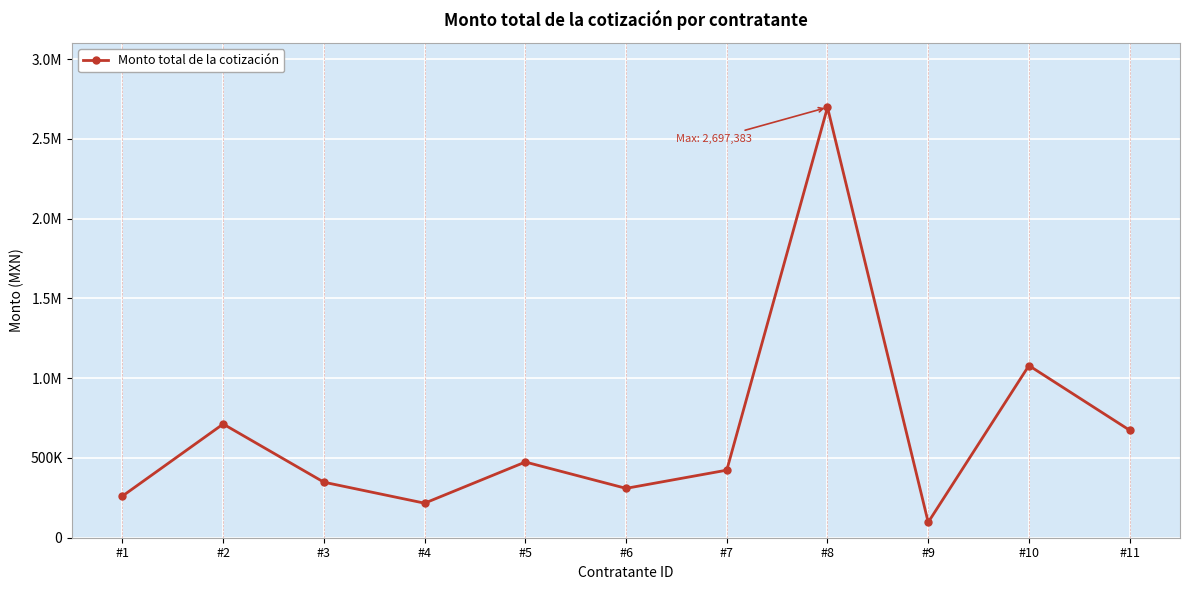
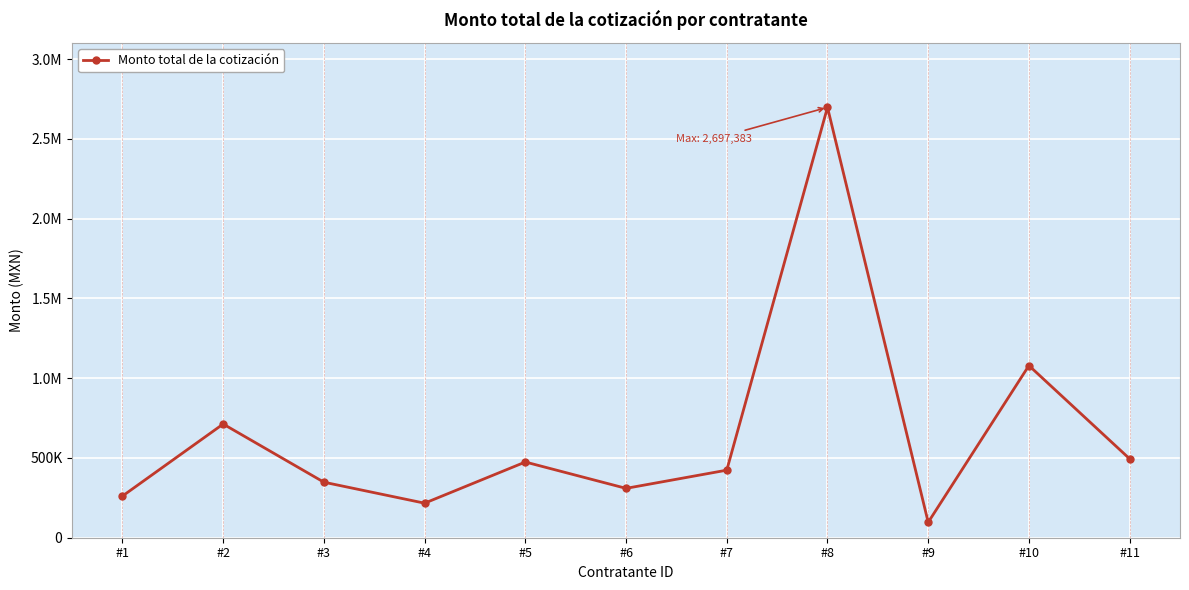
#11: 670000 -> 490000
